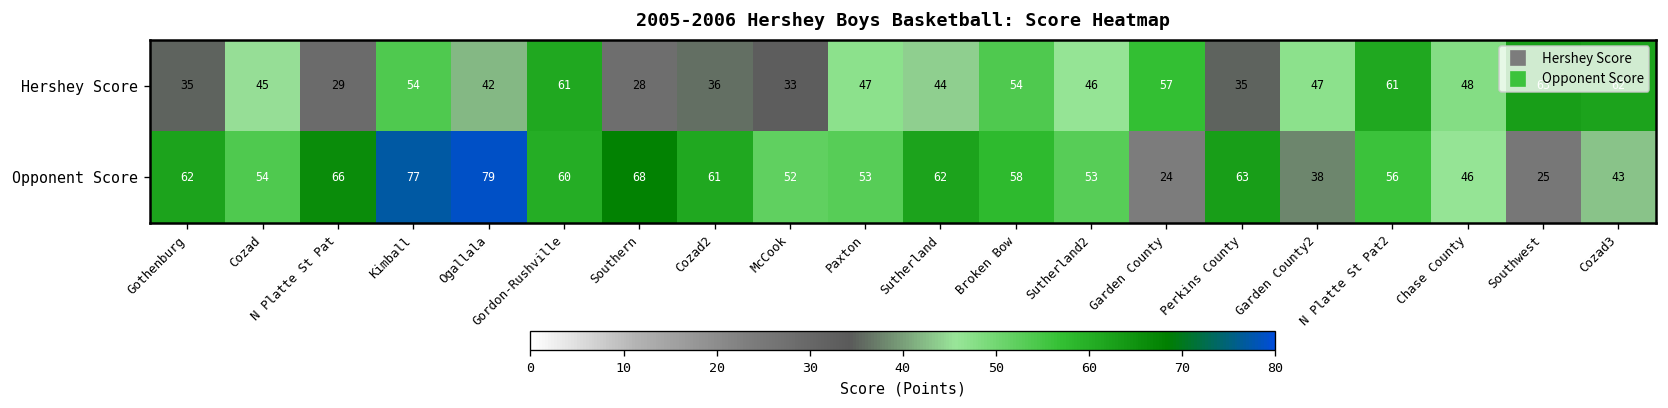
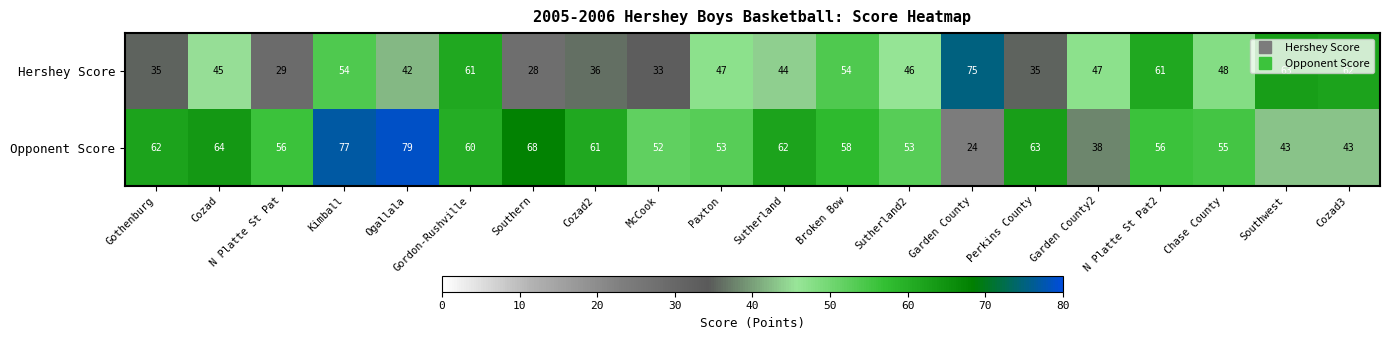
Hershey Score, Garden County: 57 -> 75
Opponent Score, Cozad: 54 -> 64
Opponent Score, N Platte St Pat: 66 -> 56
Opponent Score, Chase County: 46 -> 55
Opponent Score, Southwest: 25 -> 43
